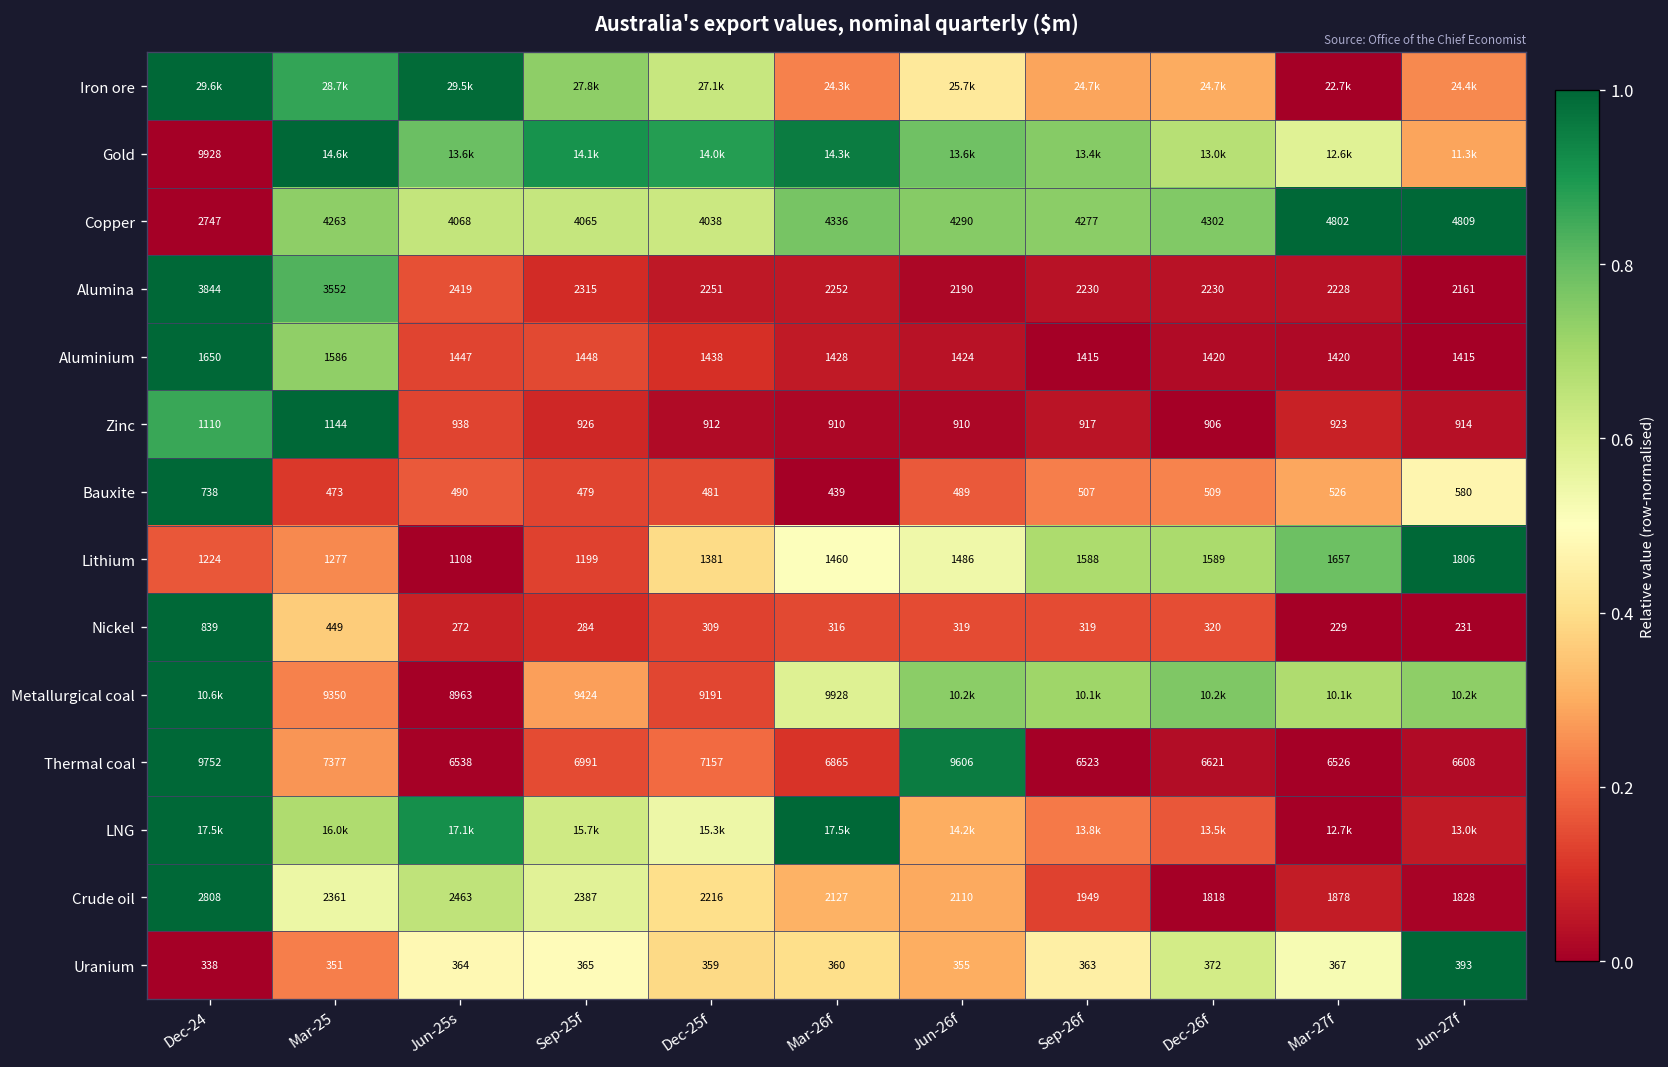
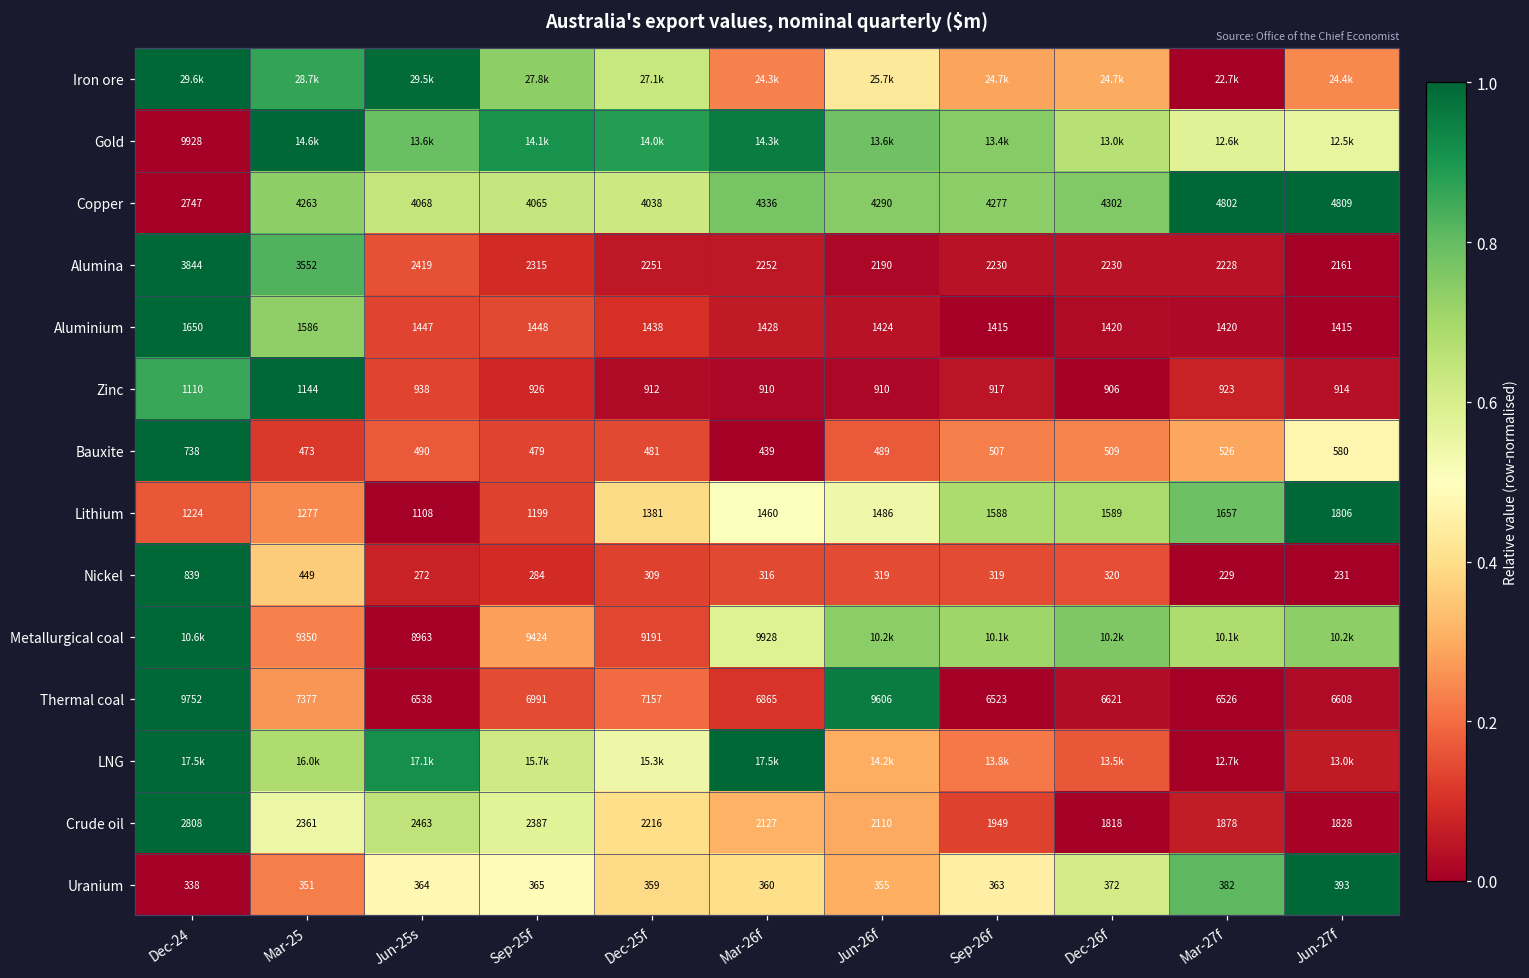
Gold, Jun-27f: 11.3k -> 12.5k
Uranium, Mar-27f: 367 -> 382
